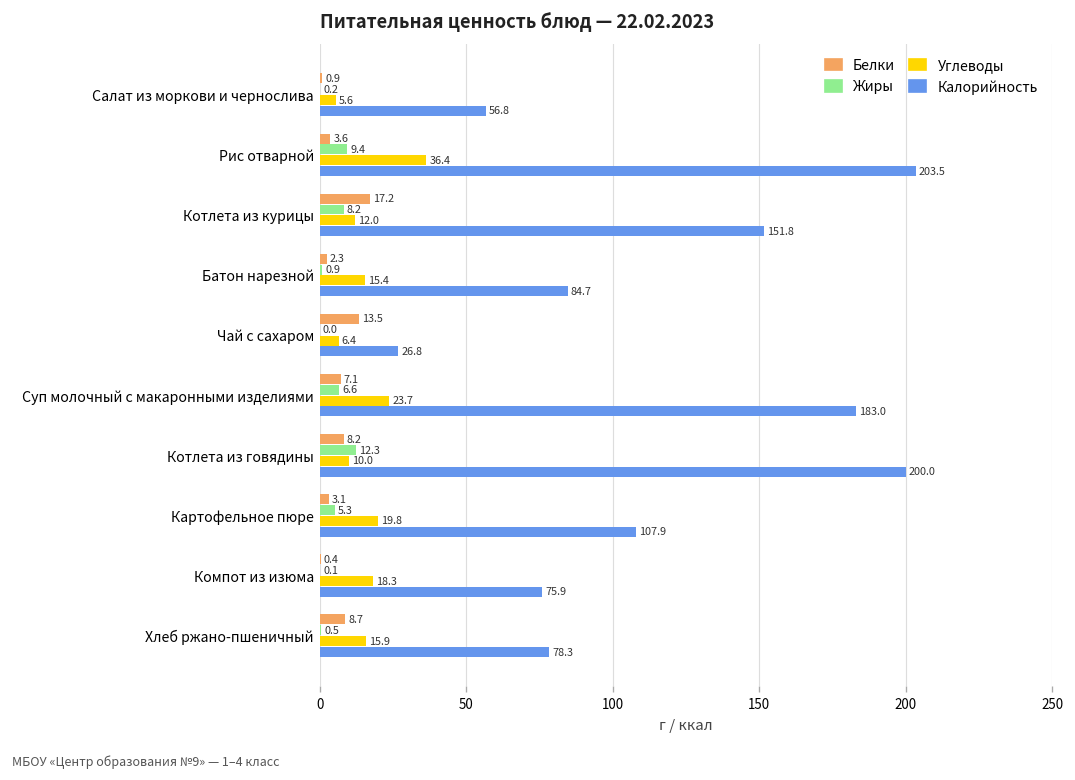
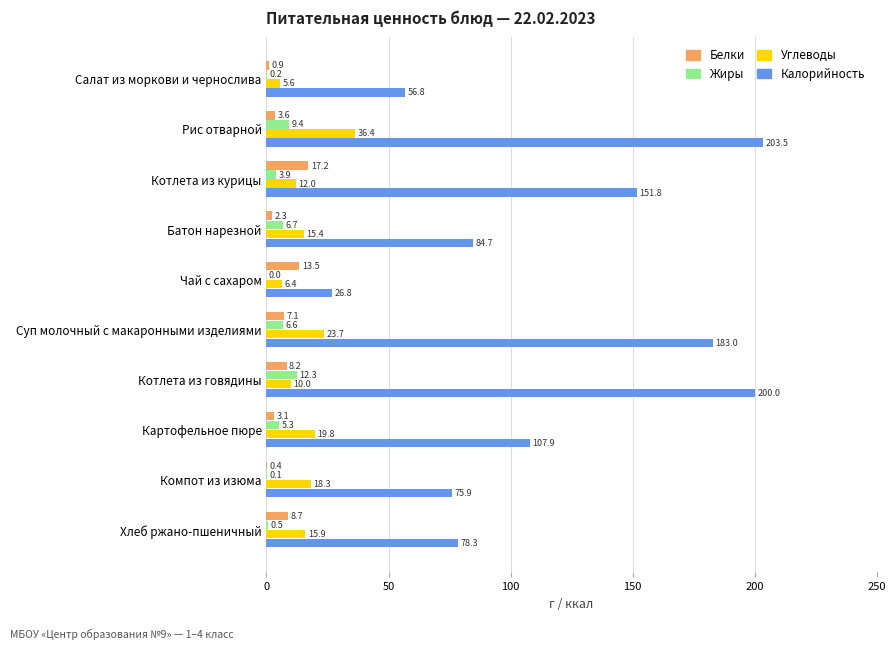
Жиры, Котлета из курицы: 8.2 -> 3.9
Жиры, Батон нарезной: 0.9 -> 6.7
